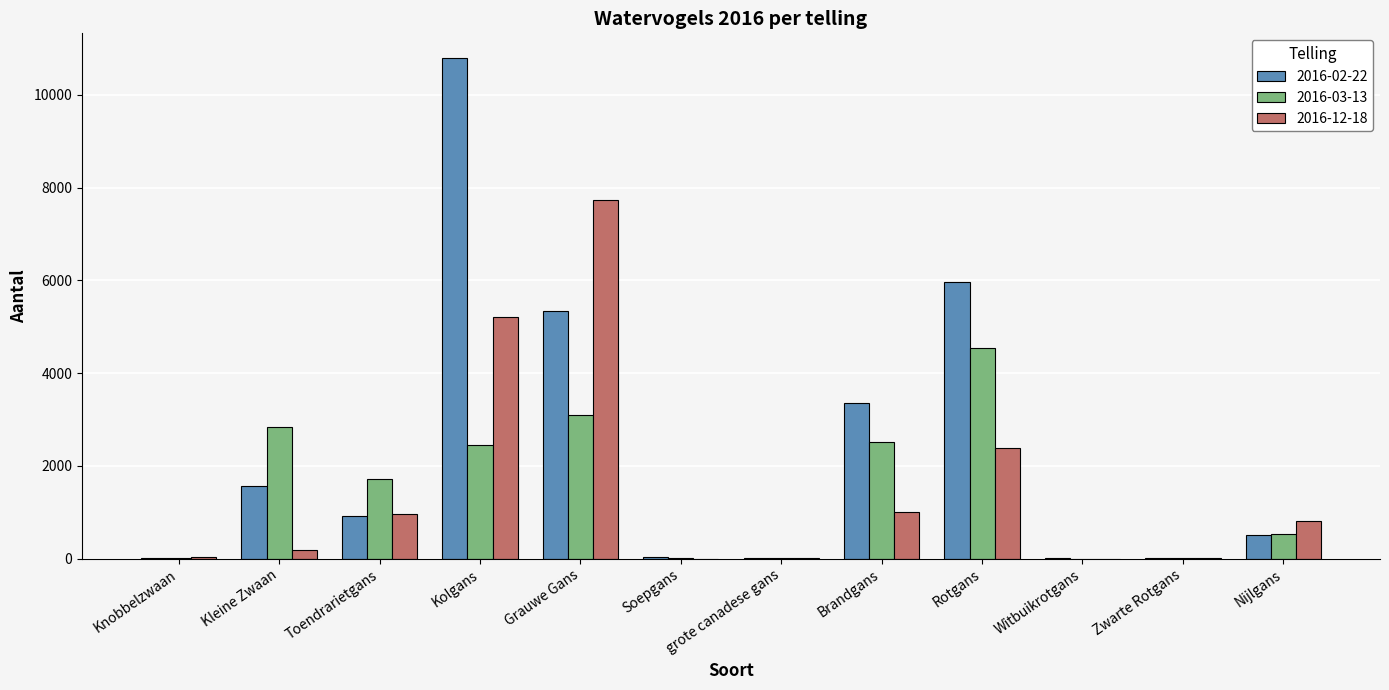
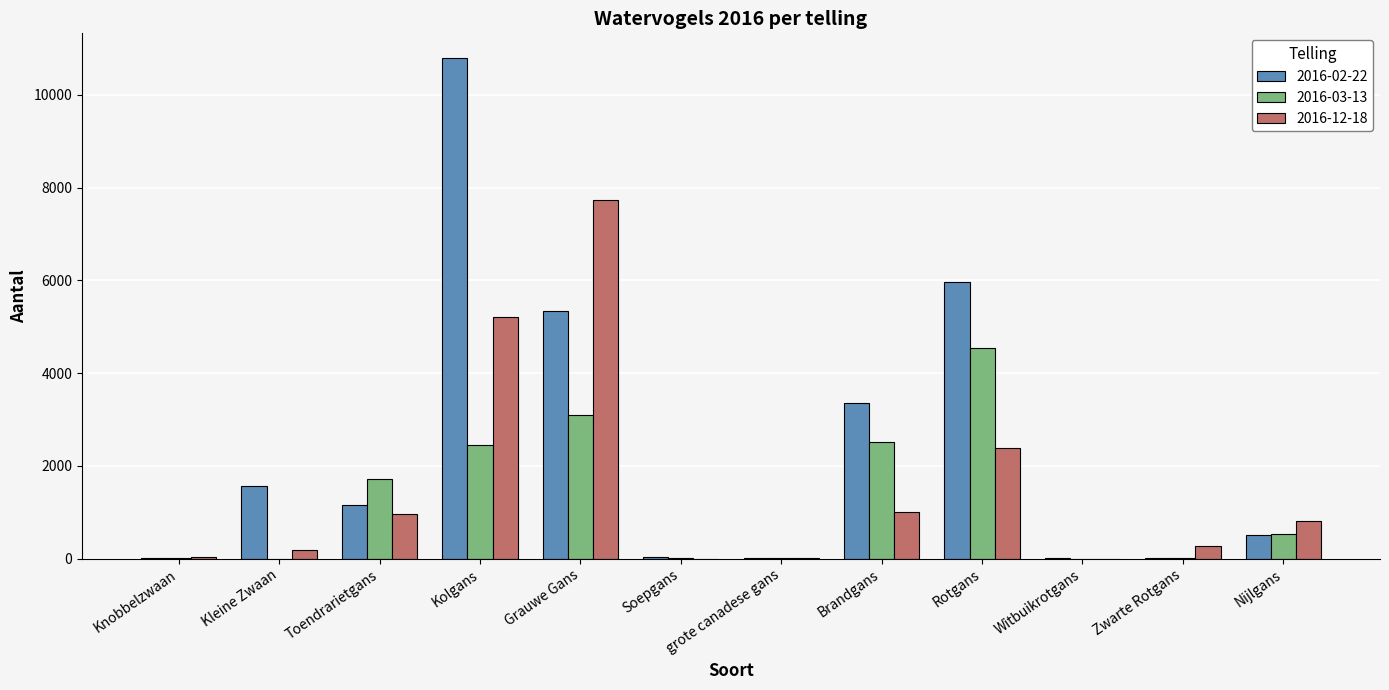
2016-03-13, Kleine Zwaan: 2800 -> 0
2016-02-22, Toendrarietgans: 900 -> 1200
2016-12-18, Zwarte Rotgans: 0 -> 300
